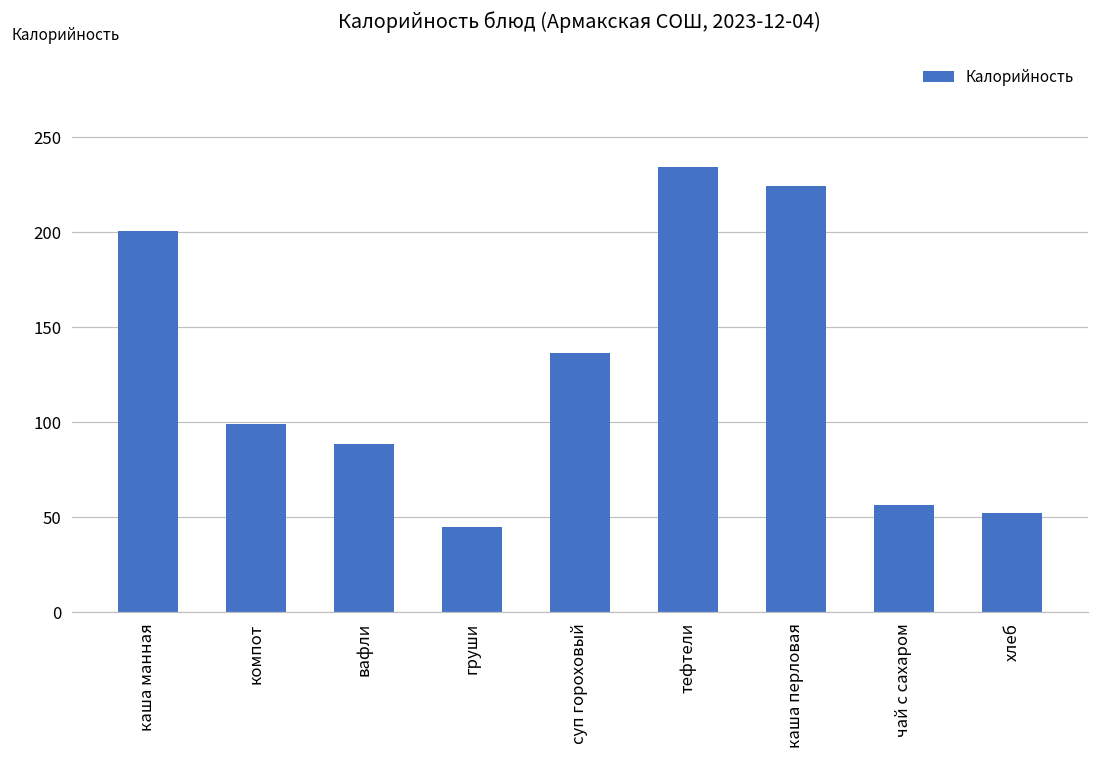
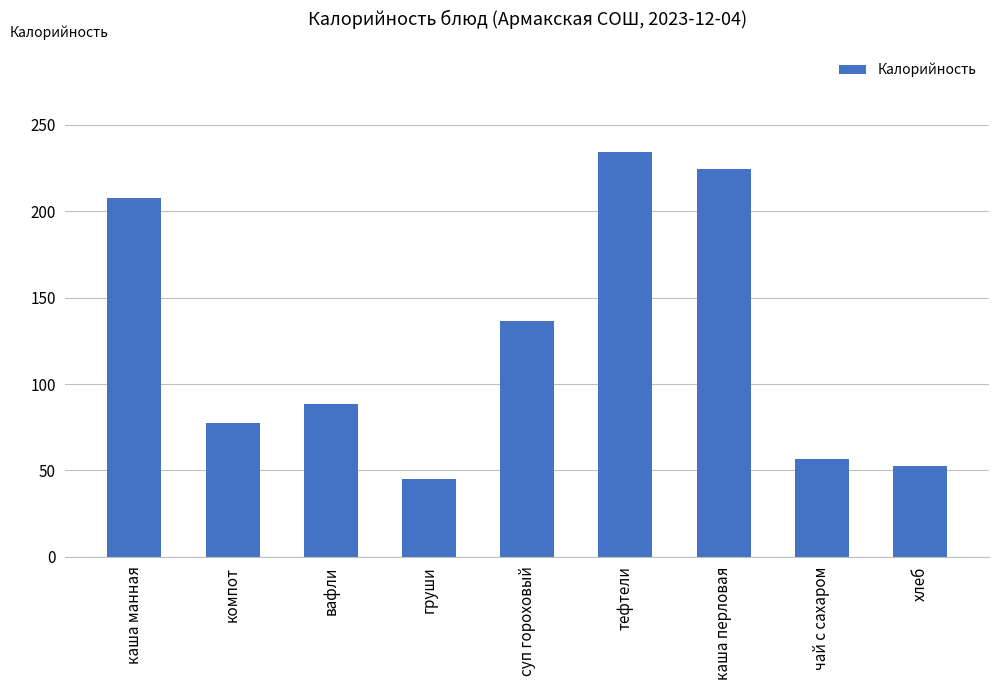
каша манная: 201 -> 208
компот: 99 -> 77
